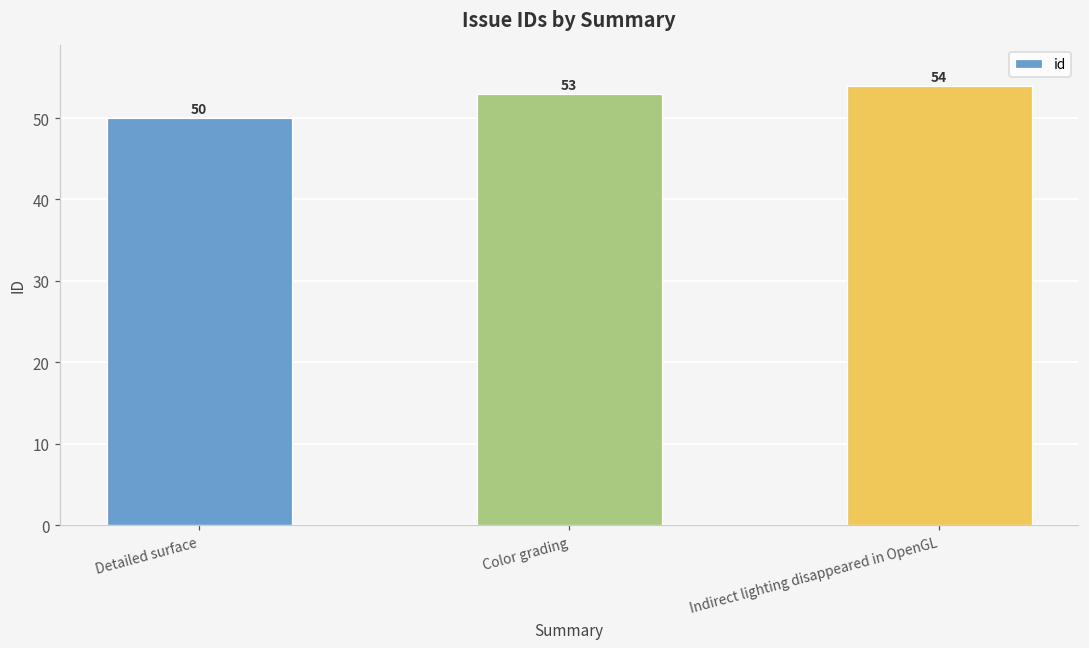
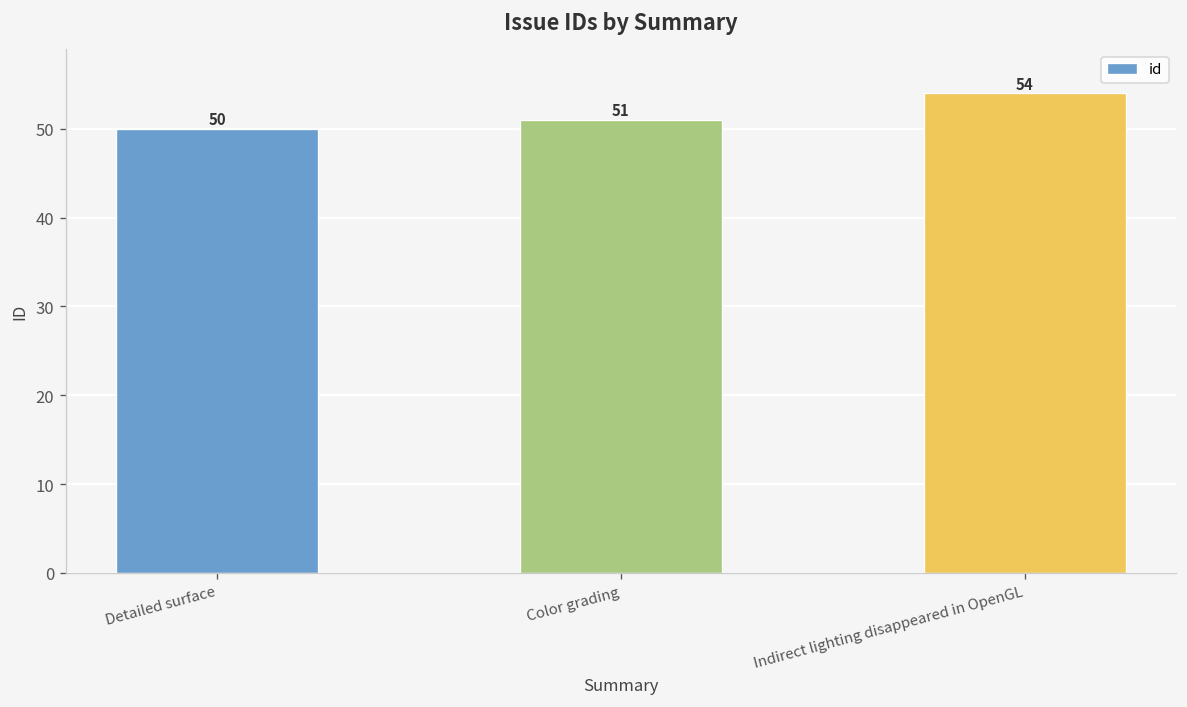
Color grading: 53 -> 51
